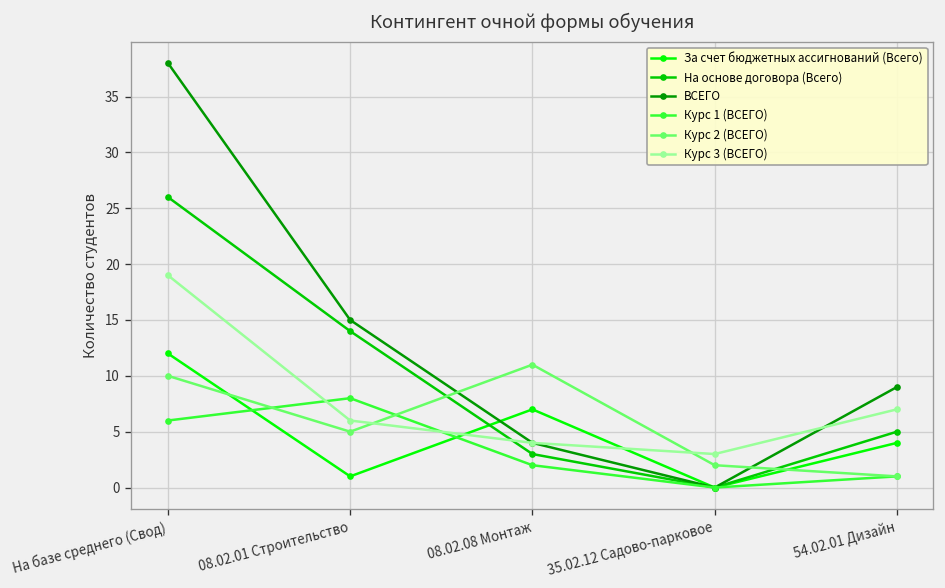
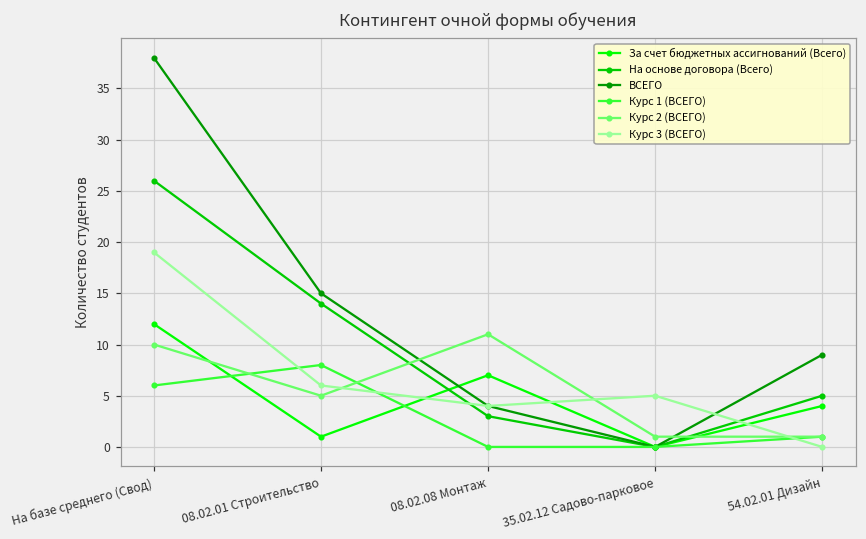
Курс 1 (ВСЕГО), 08.02.08 Монтаж: 2 -> 0
Курс 2 (ВСЕГО), 35.02.12 Садово-парковое: 2 -> 1
Курс 3 (ВСЕГО), 35.02.12 Садово-парковое: 3 -> 5
Курс 3 (ВСЕГО), 54.02.01 Дизайн: 7 -> 0
